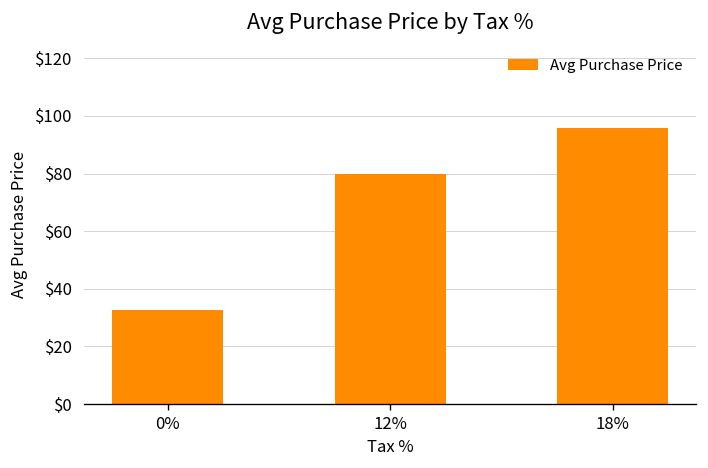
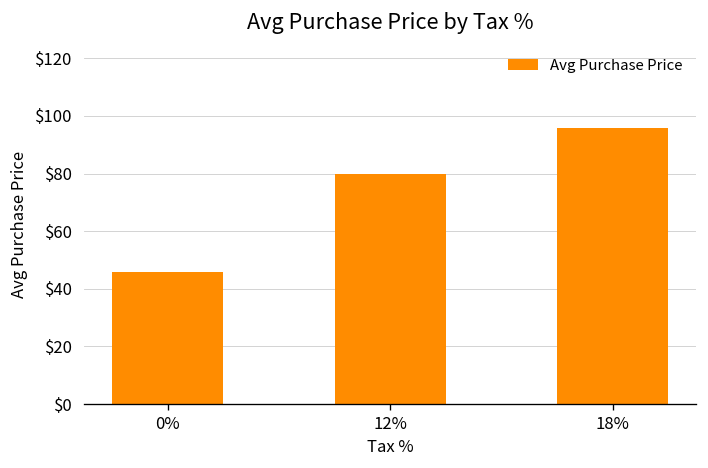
0%: $33 -> $46
